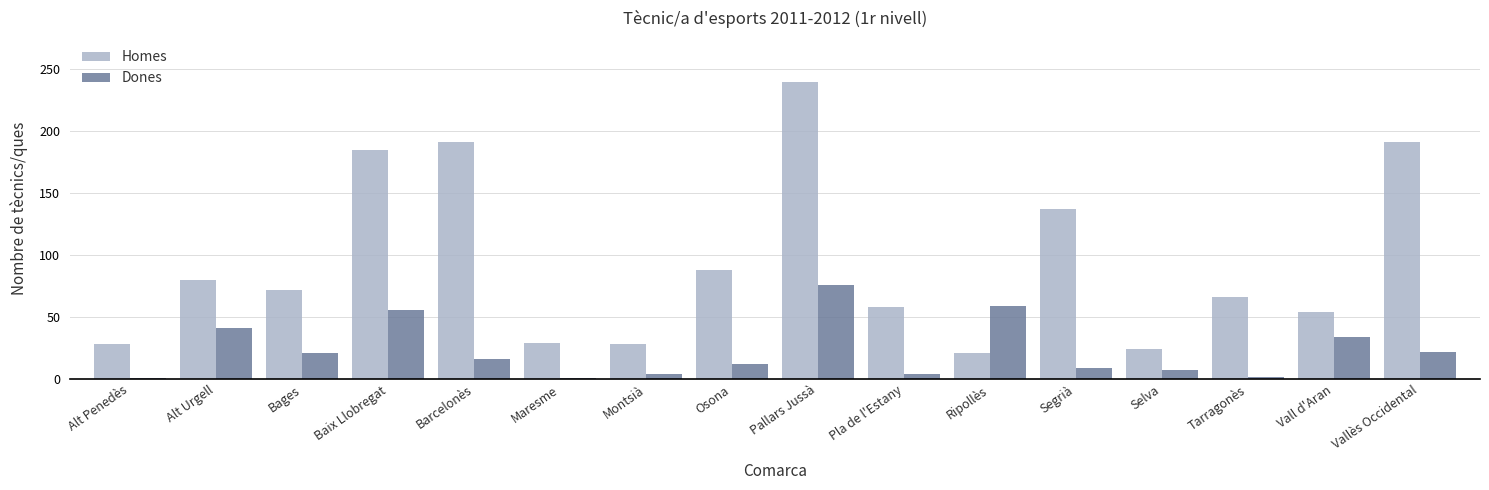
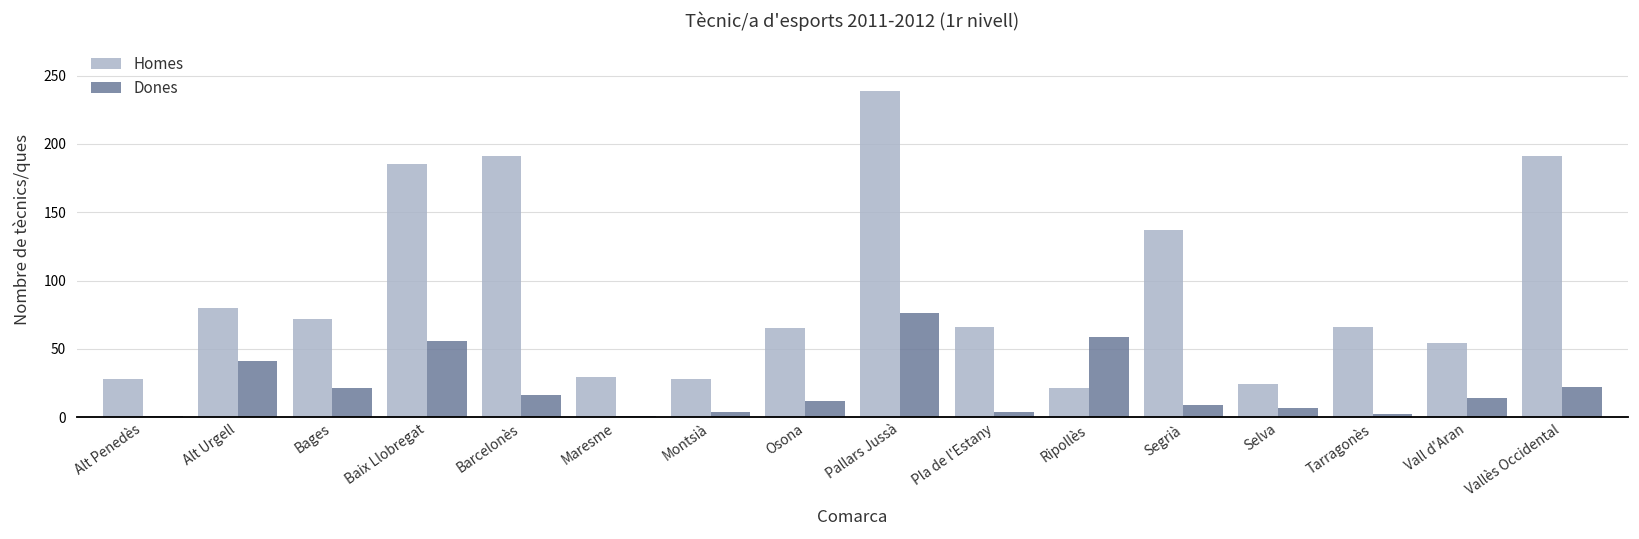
Homes, Osona: 88 -> 65
Homes, Pla de l'Estany: 58 -> 66
Dones, Vall d'Aran: 34 -> 14
